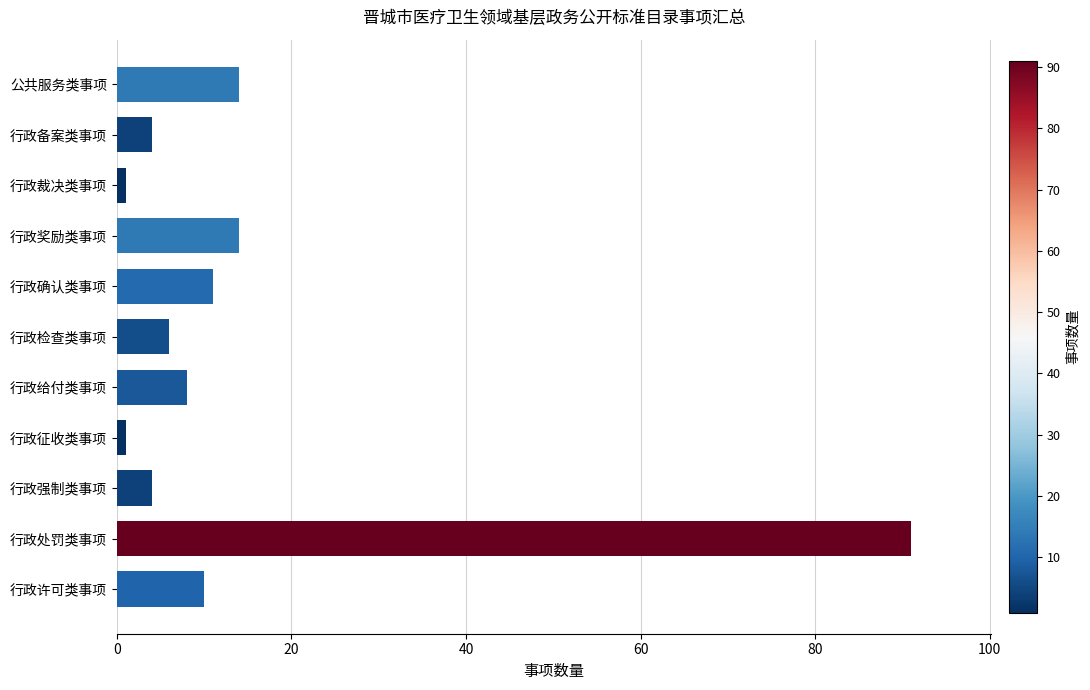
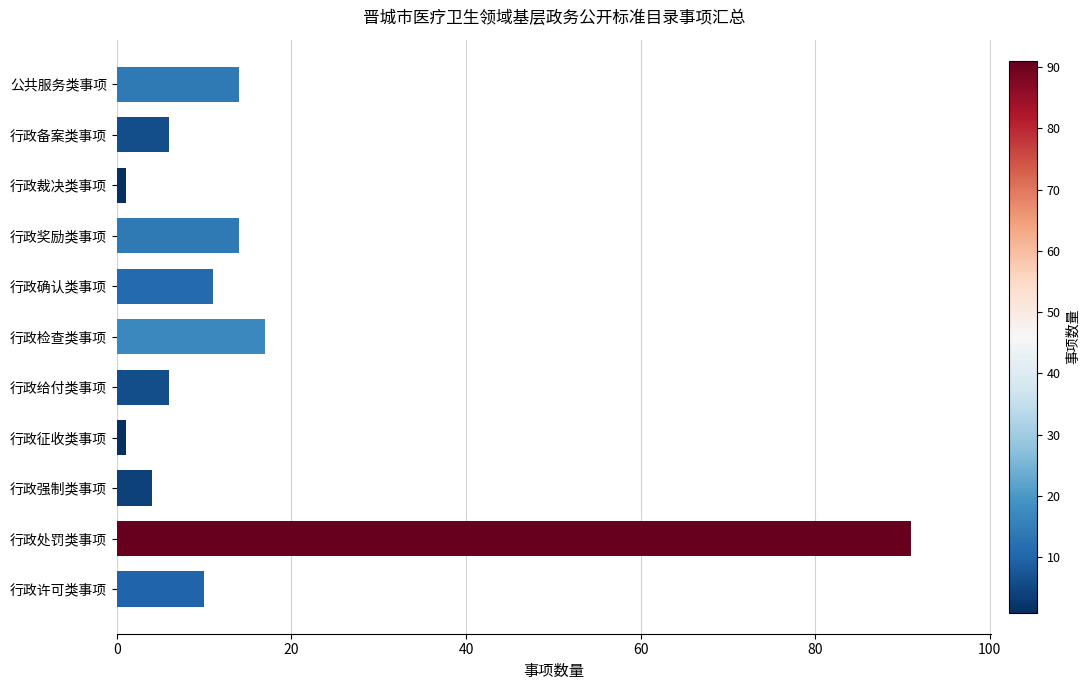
行政备案类事项: 4 -> 6
行政检查类事项: 6 -> 17
行政给付类事项: 8 -> 6
